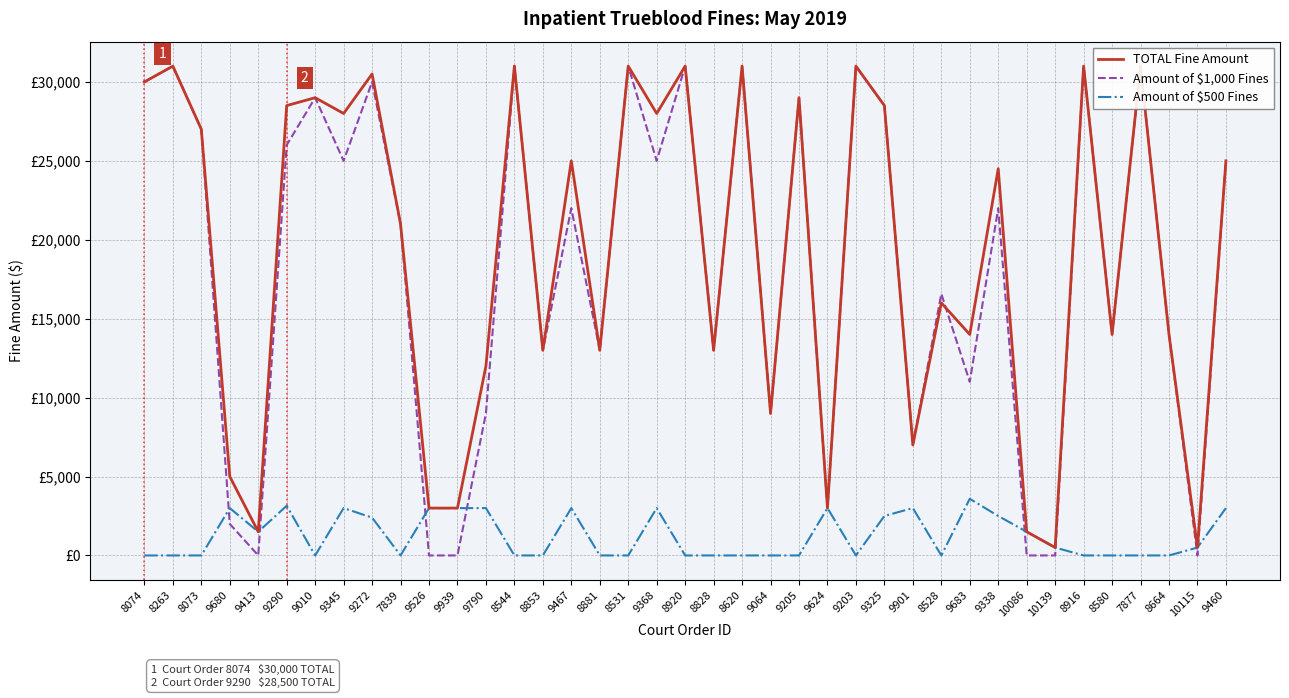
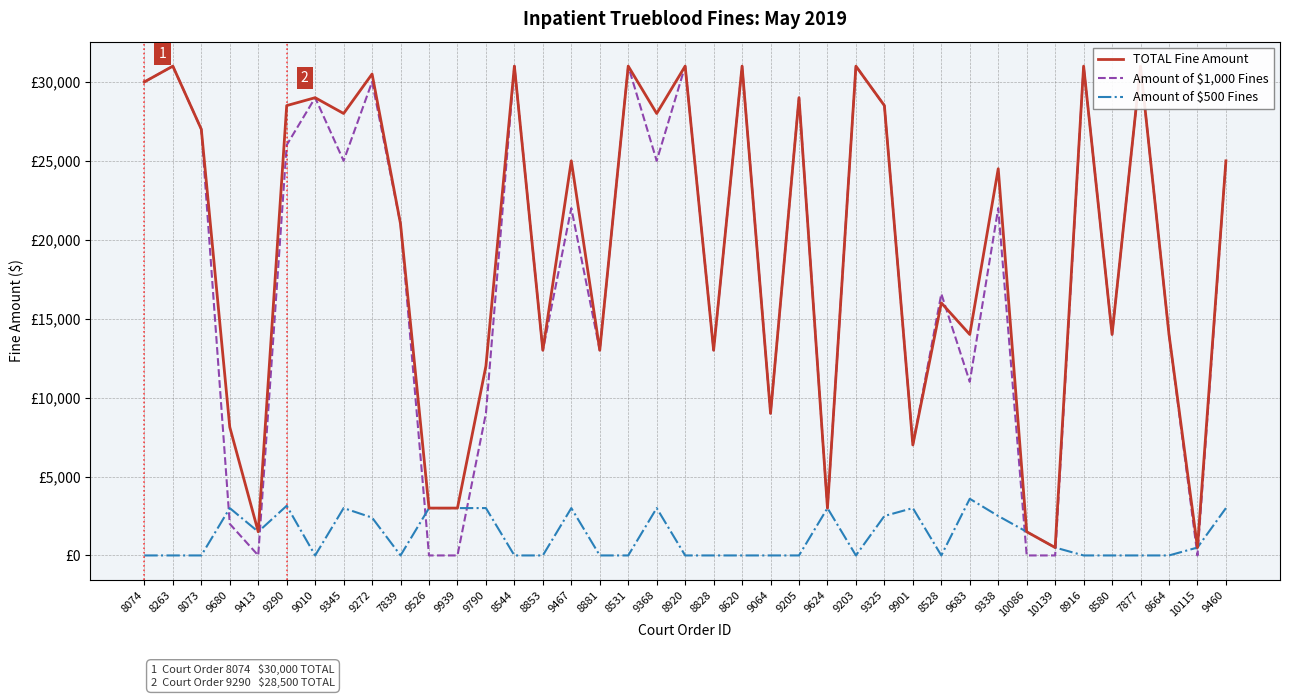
TOTAL Fine Amount, 9680: £5,000 -> £8,100
